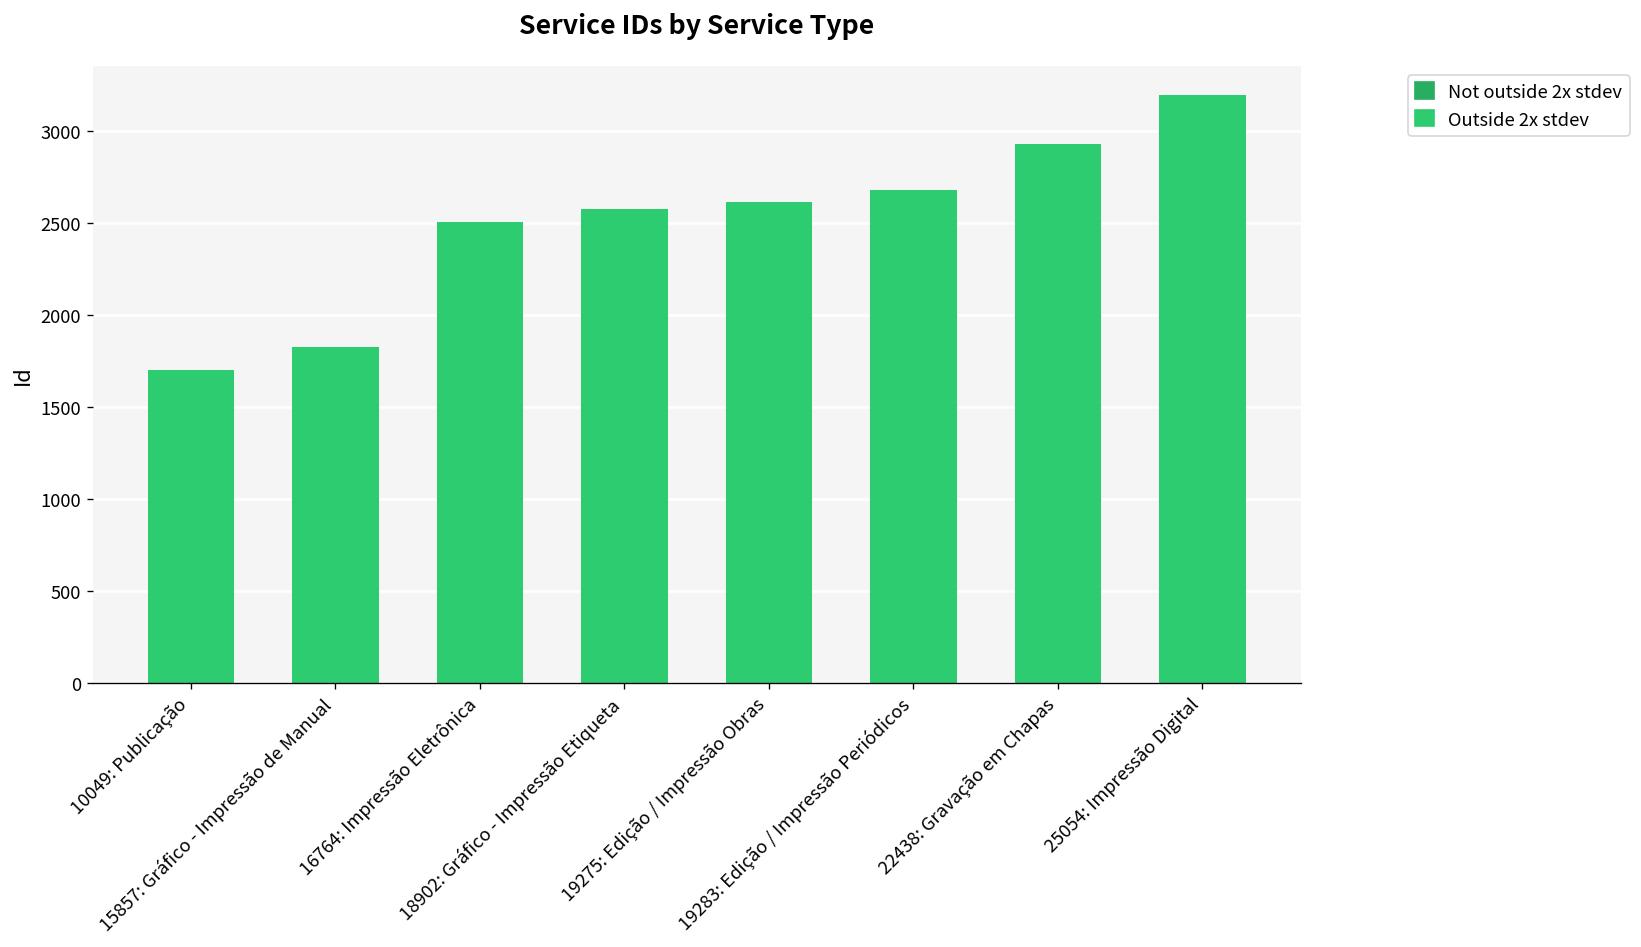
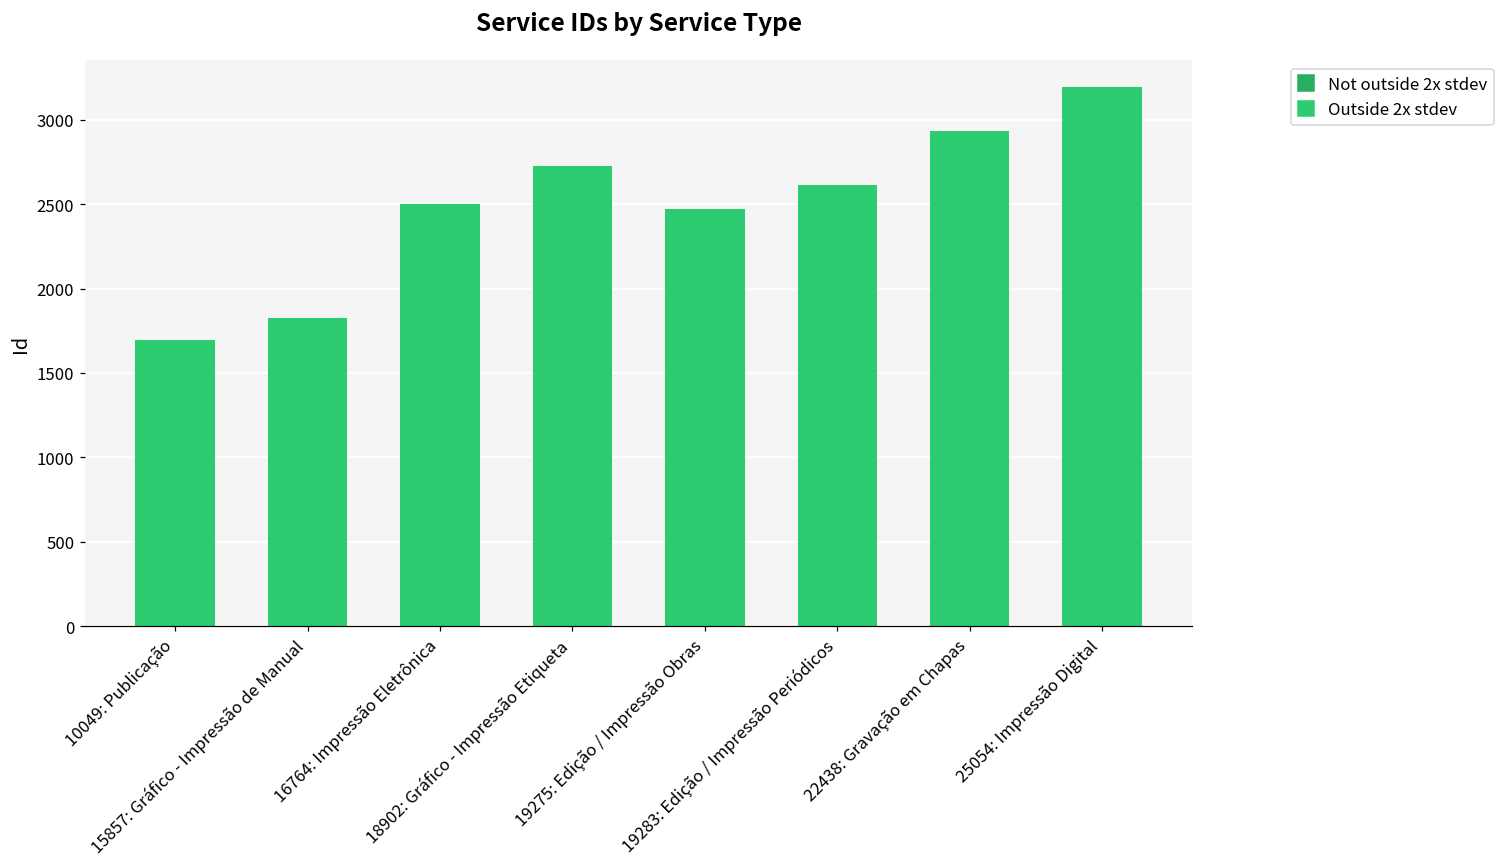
18902: Gráfico - Impressão Etiqueta: 2580 -> 2730
19275: Edição / Impressão Obras: 2620 -> 2470
19283: Edição / Impressão Periódicos: 2680 -> 2620
